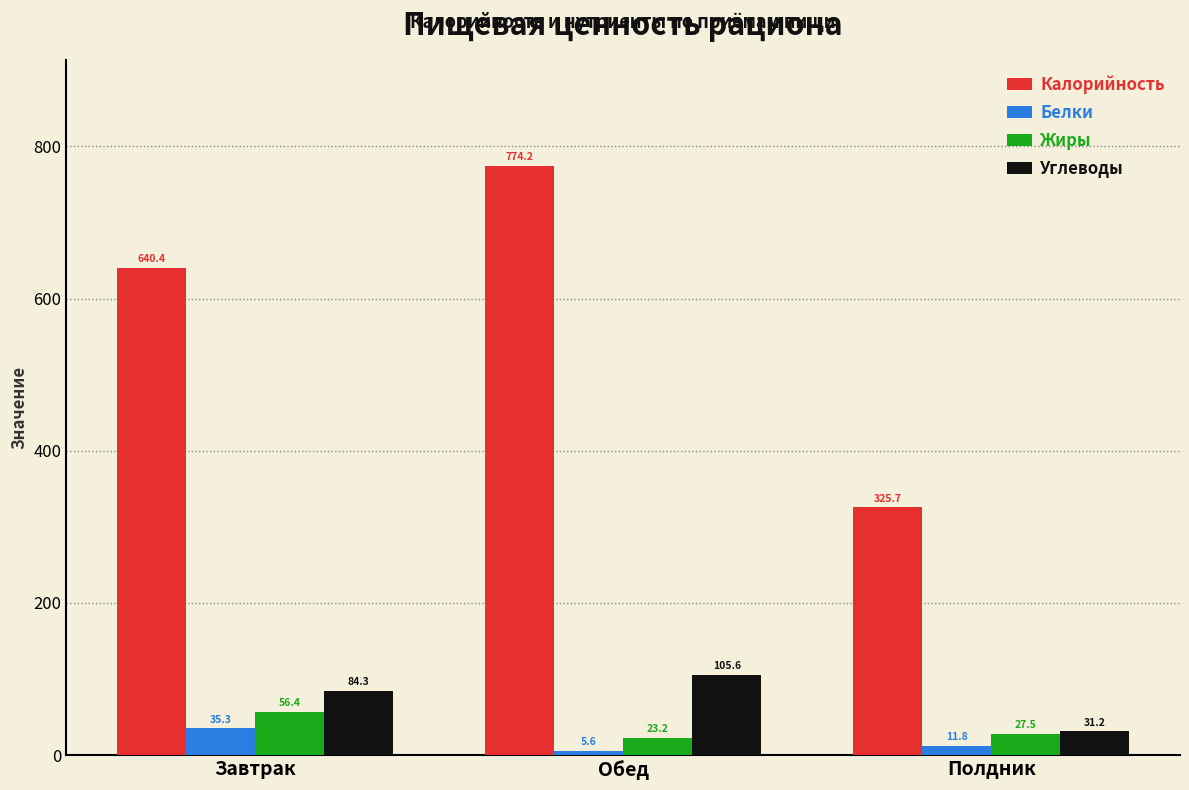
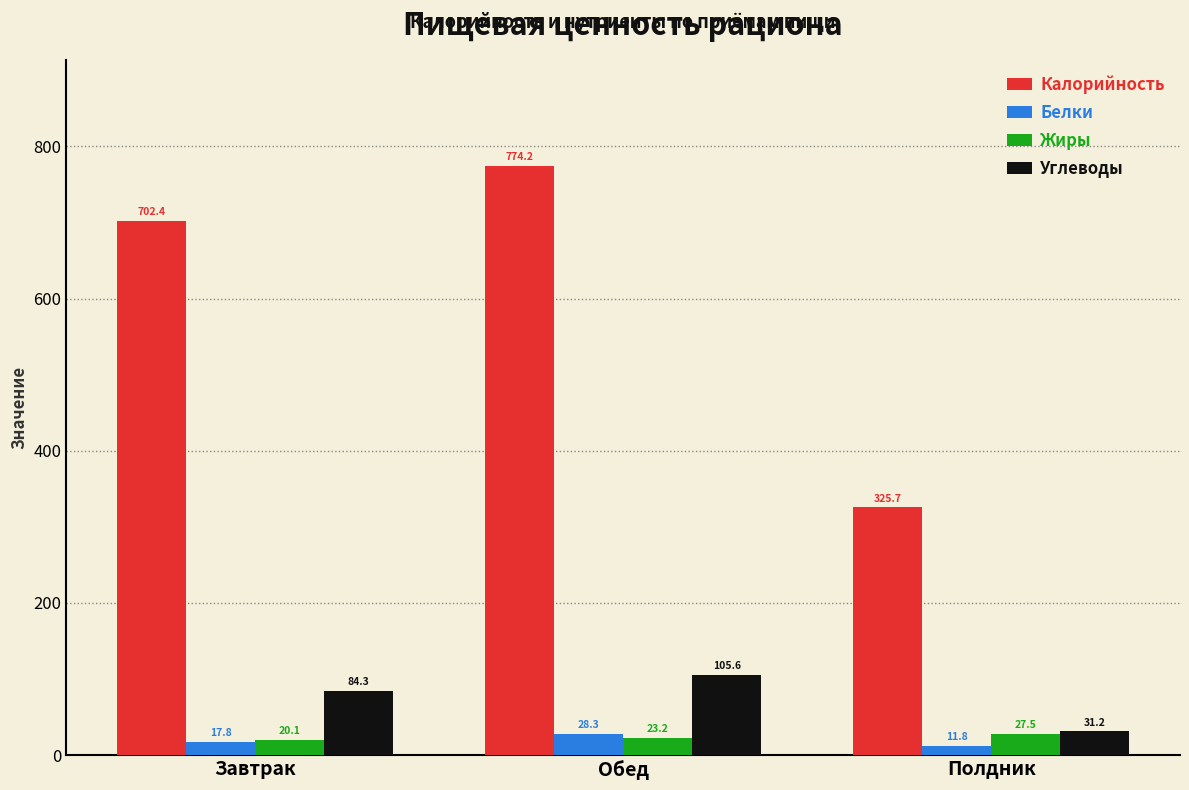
Калорийность, Завтрак: 640.4 -> 702.4
Белки, Завтрак: 35.3 -> 17.8
Жиры, Завтрак: 56.4 -> 20.1
Белки, Обед: 5.6 -> 28.3
